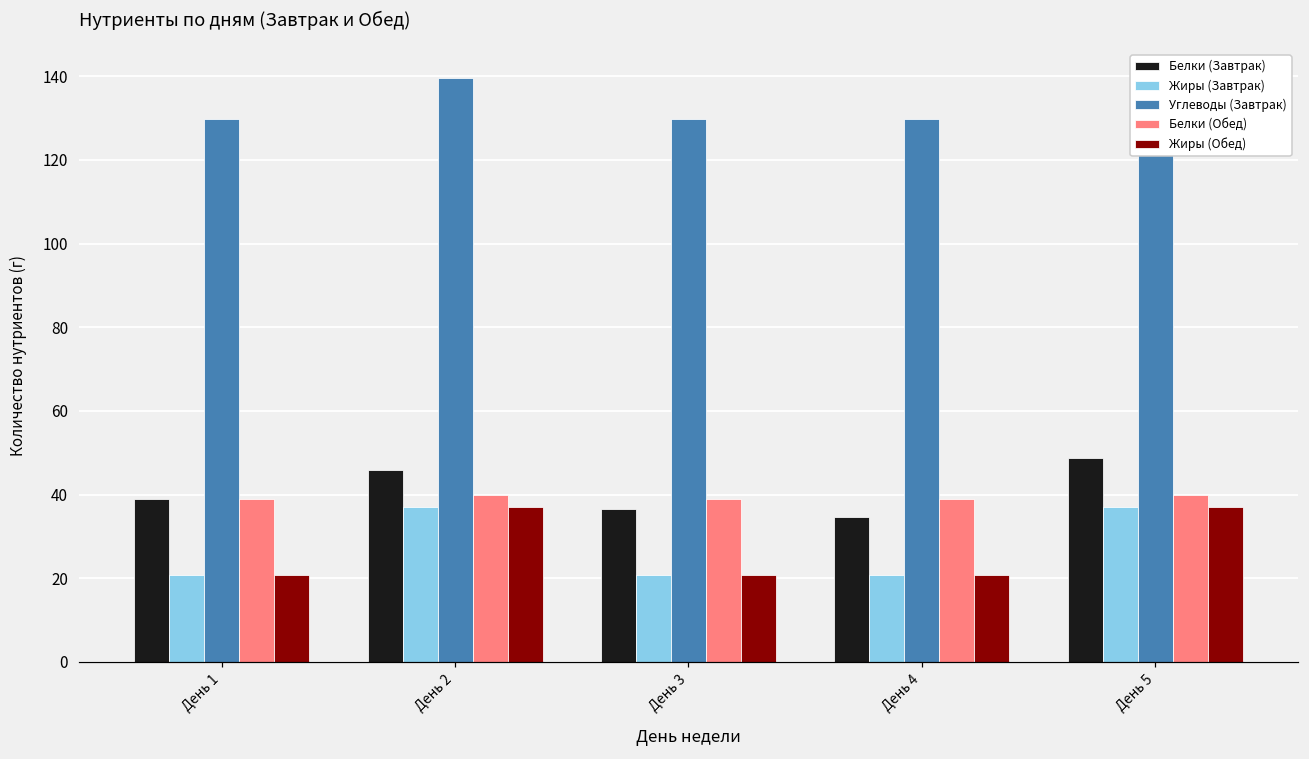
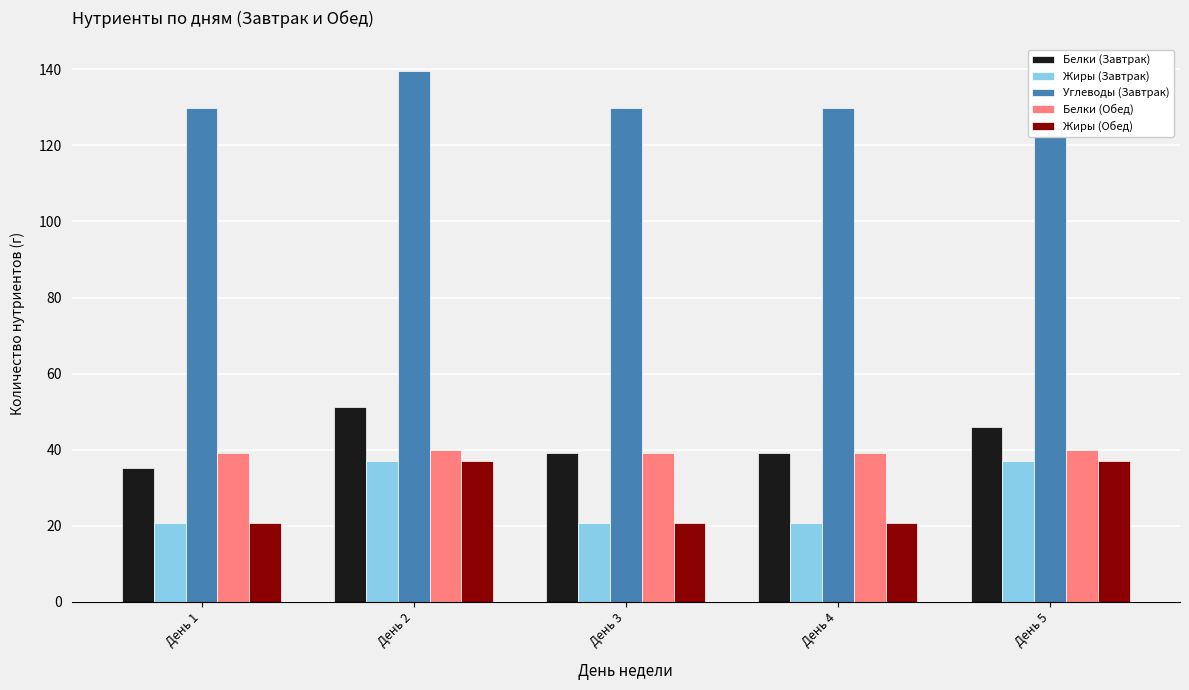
Белки (Завтрак), День 1: 39 -> 35
Белки (Завтрак), День 2: 46 -> 51
Белки (Завтрак), День 3: 37 -> 39
Белки (Завтрак), День 4: 35 -> 39
Белки (Завтрак), День 5: 49 -> 46
